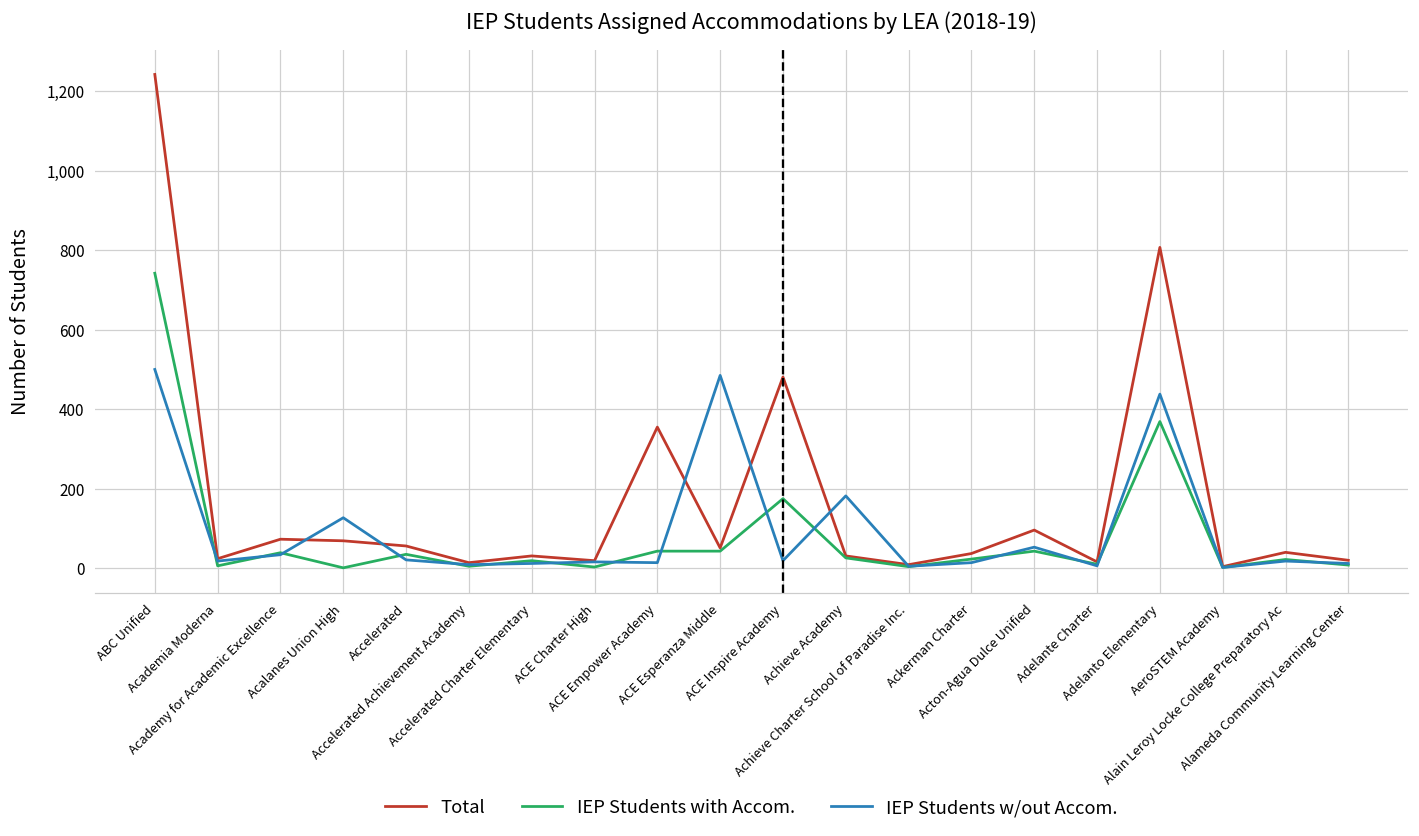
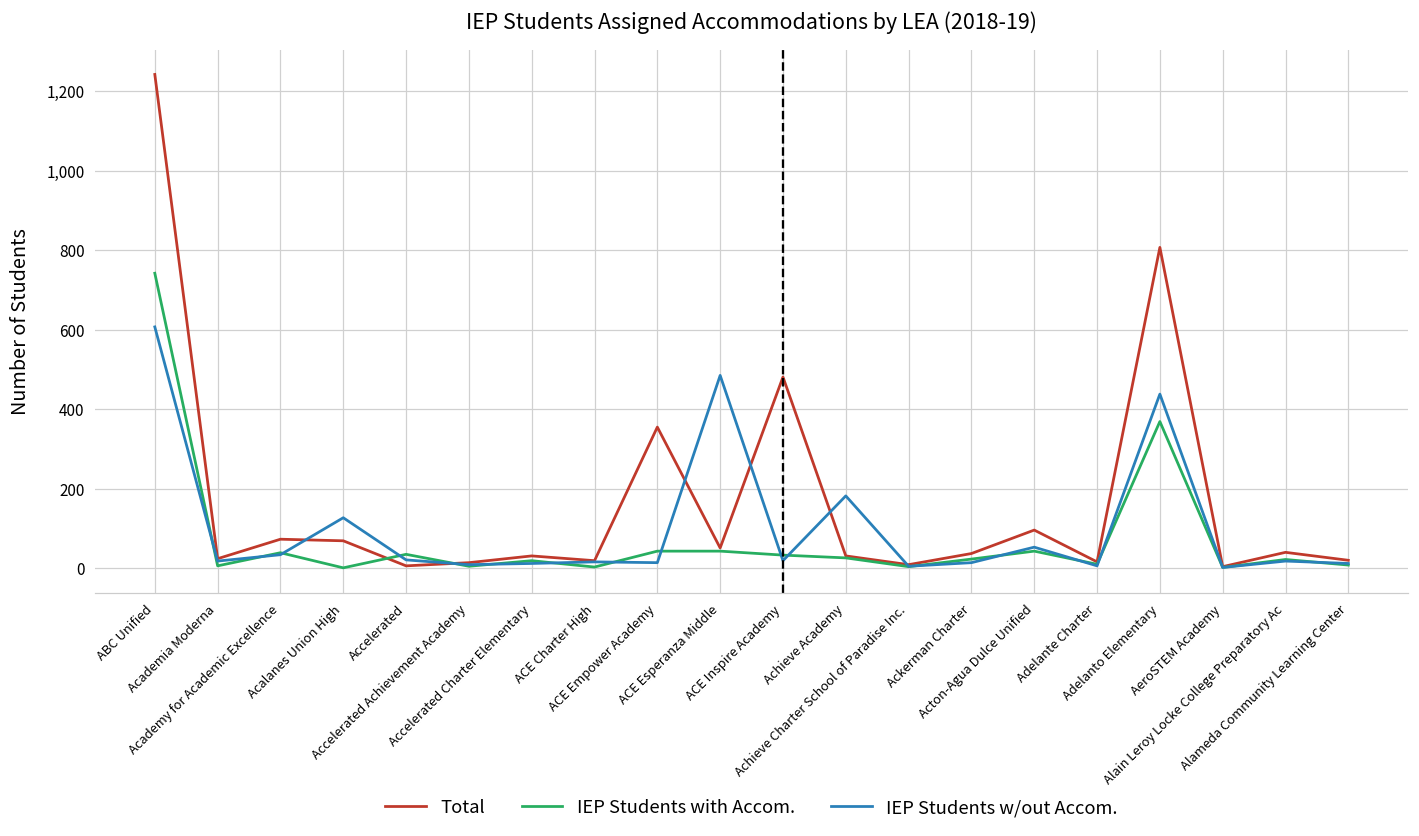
IEP Students w/out Accom., ABC Unified: 500 -> 610
Total, Accelerated: 60 -> 10
IEP Students with Accom., ACE Inspire Academy: 180 -> 30
